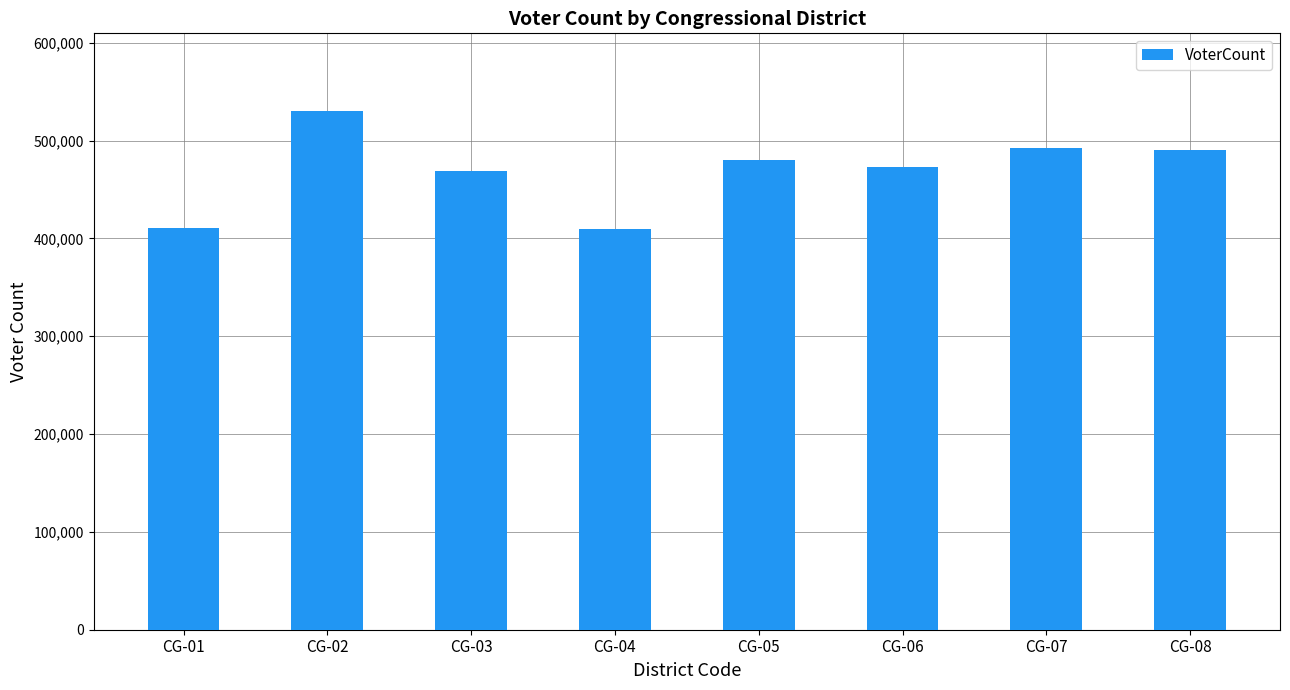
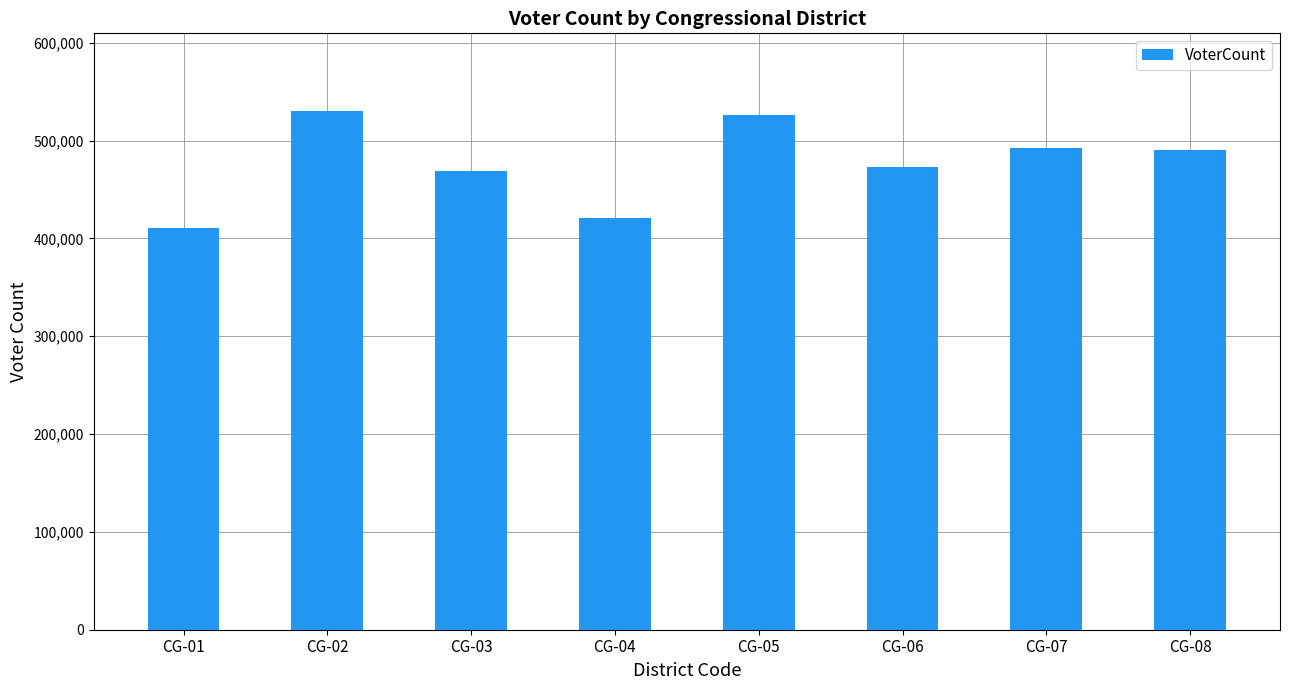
CG-04: 410,000 -> 420,000
CG-05: 480,000 -> 530,000
